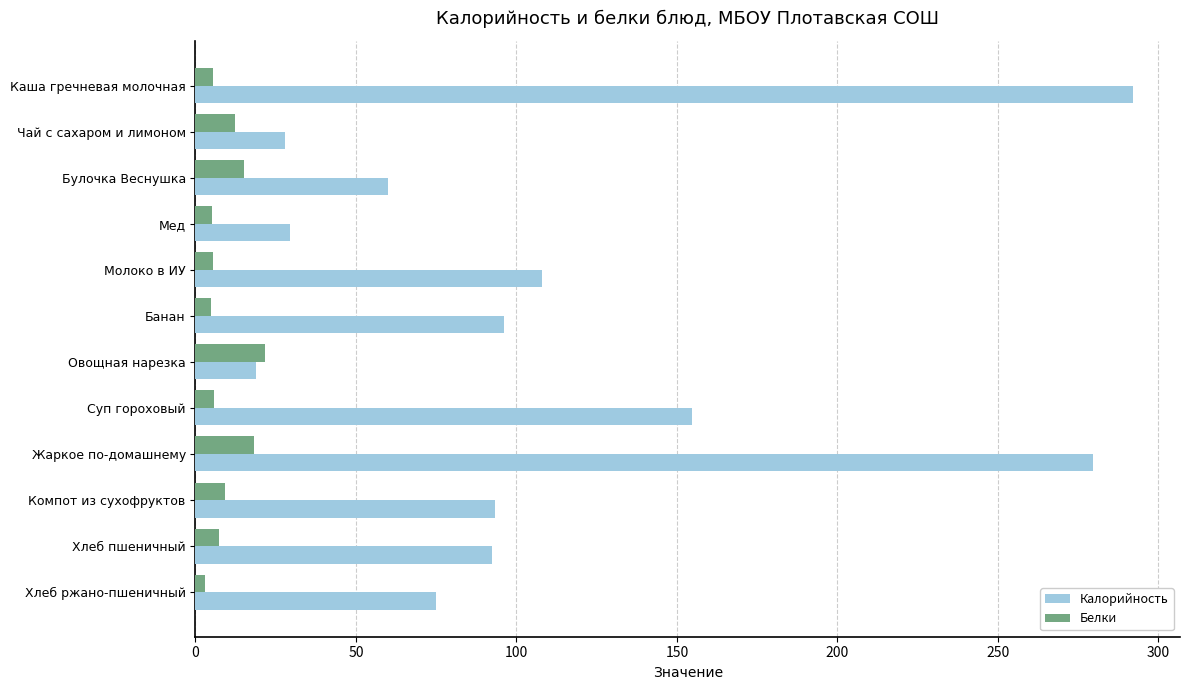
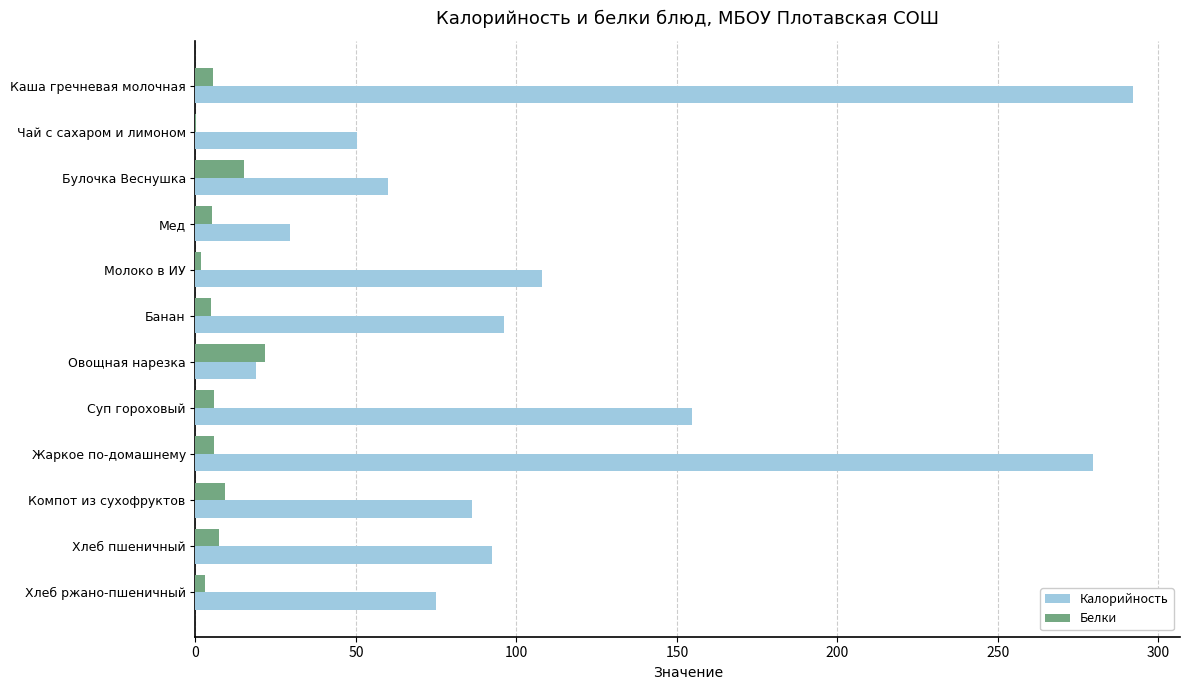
Белки, Чай с сахаром и лимоном: 12 -> 0
Калорийность, Чай с сахаром и лимоном: 28 -> 50
Белки, Молоко в ИУ: 5 -> 2
Белки, Жаркое по-домашнему: 18 -> 6
Калорийность, Компот из сухофруктов: 93 -> 86
